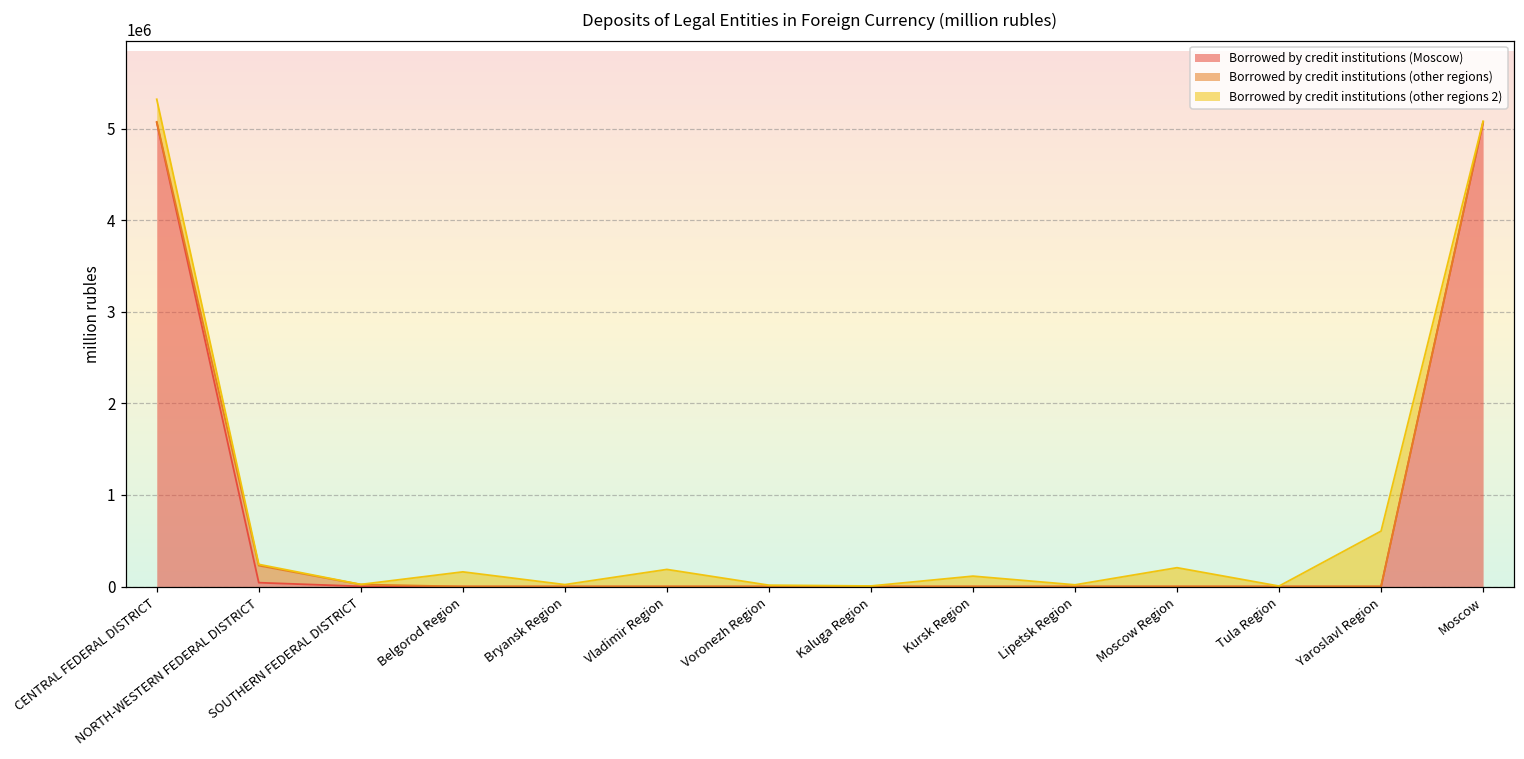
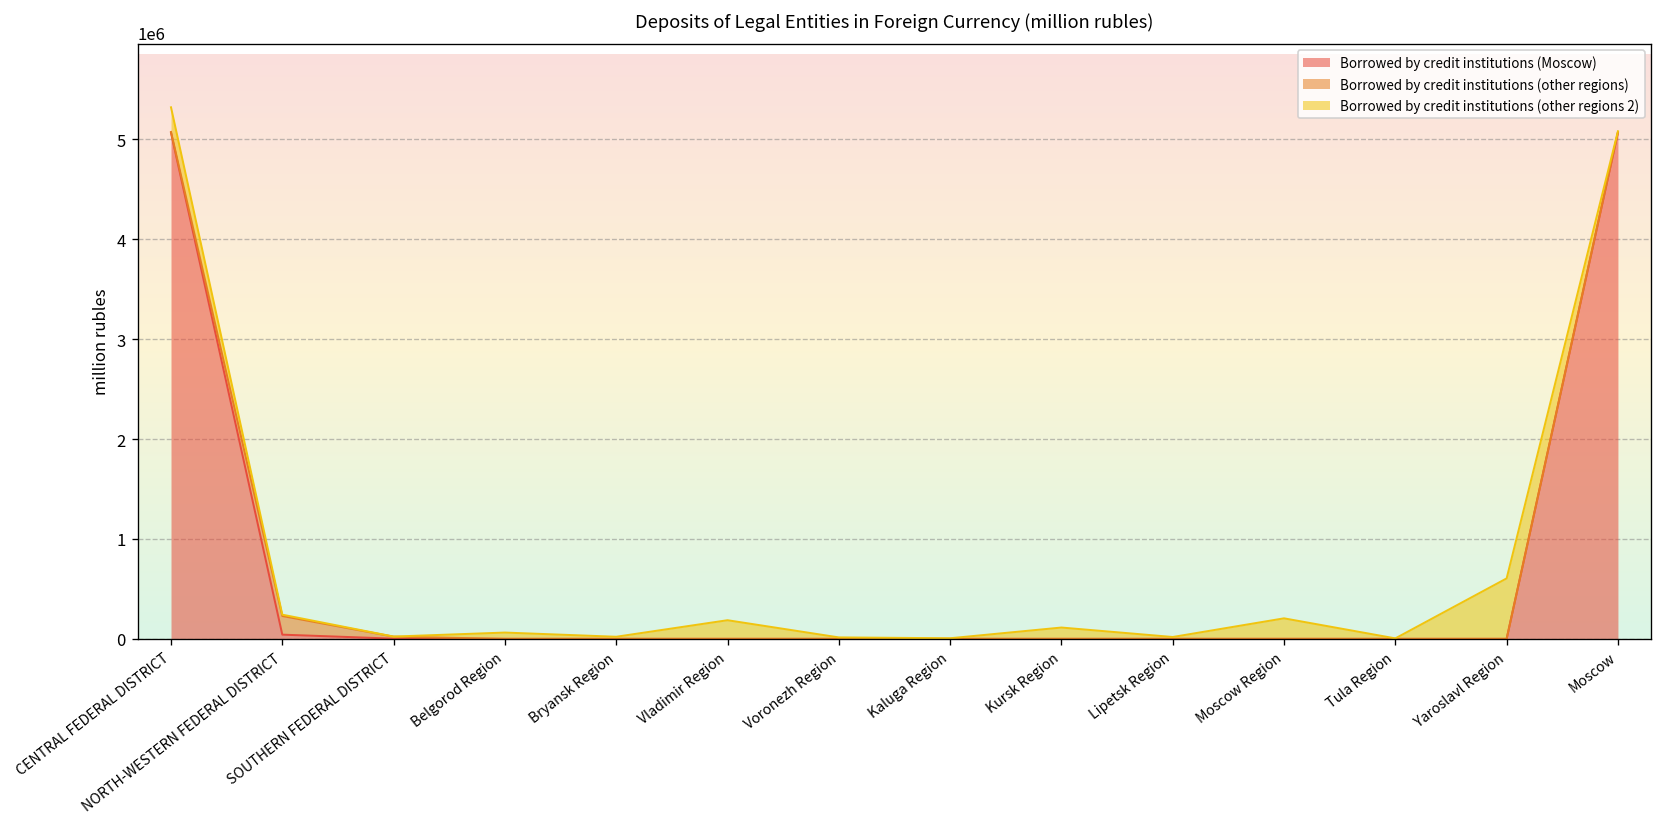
Borrowed by credit institutions (other regions 2), Belgorod Region: 200000 -> 100000
